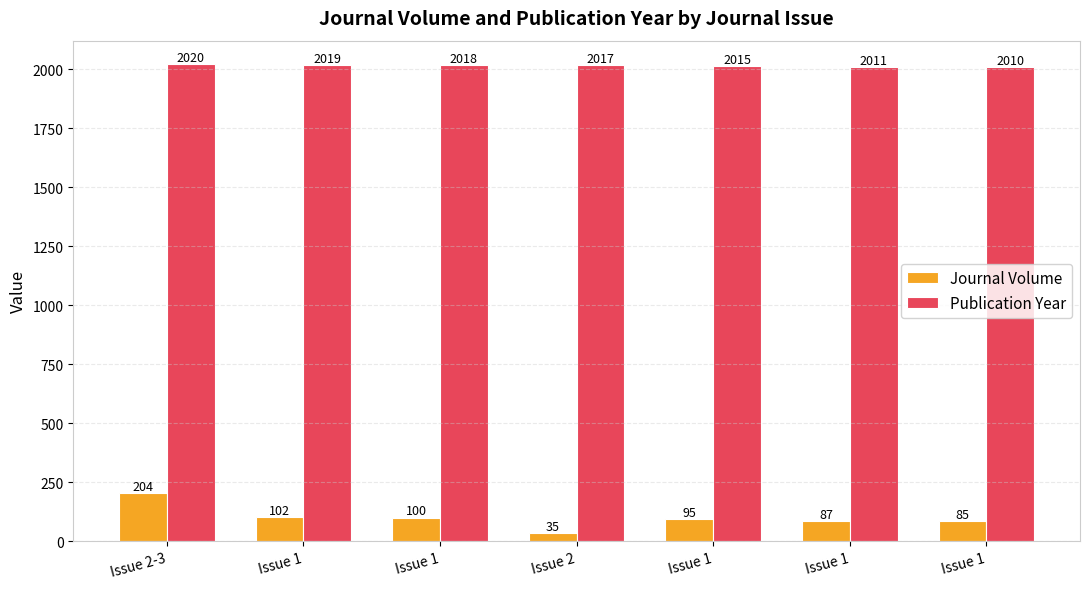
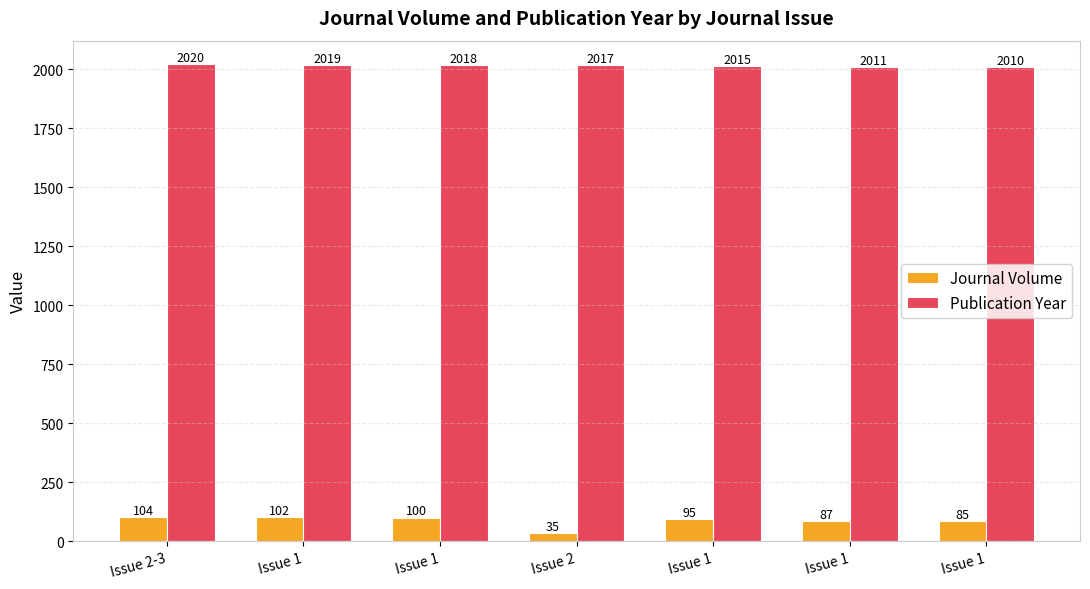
Journal Volume, Issue 2-3: 204 -> 104
